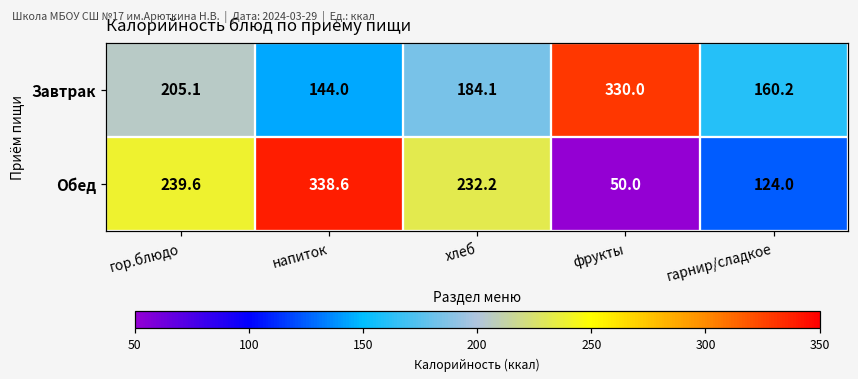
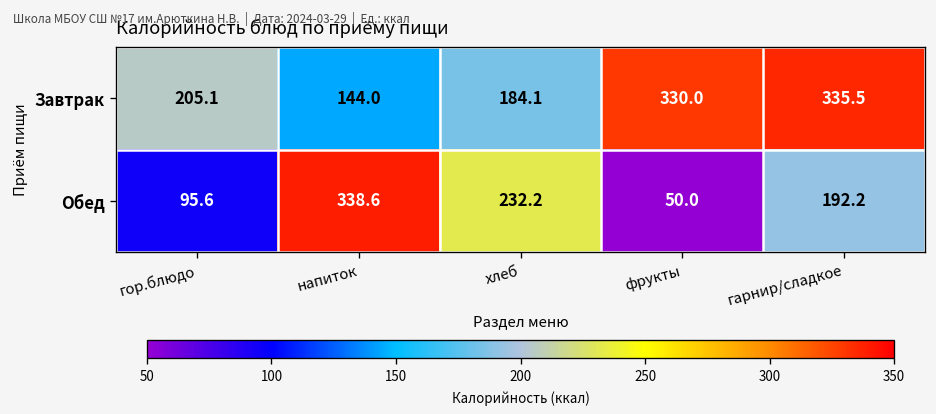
Завтрак, гарнир/сладкое: 160.2 -> 335.5
Обед, гор.блюдо: 239.6 -> 95.6
Обед, гарнир/сладкое: 124.0 -> 192.2
